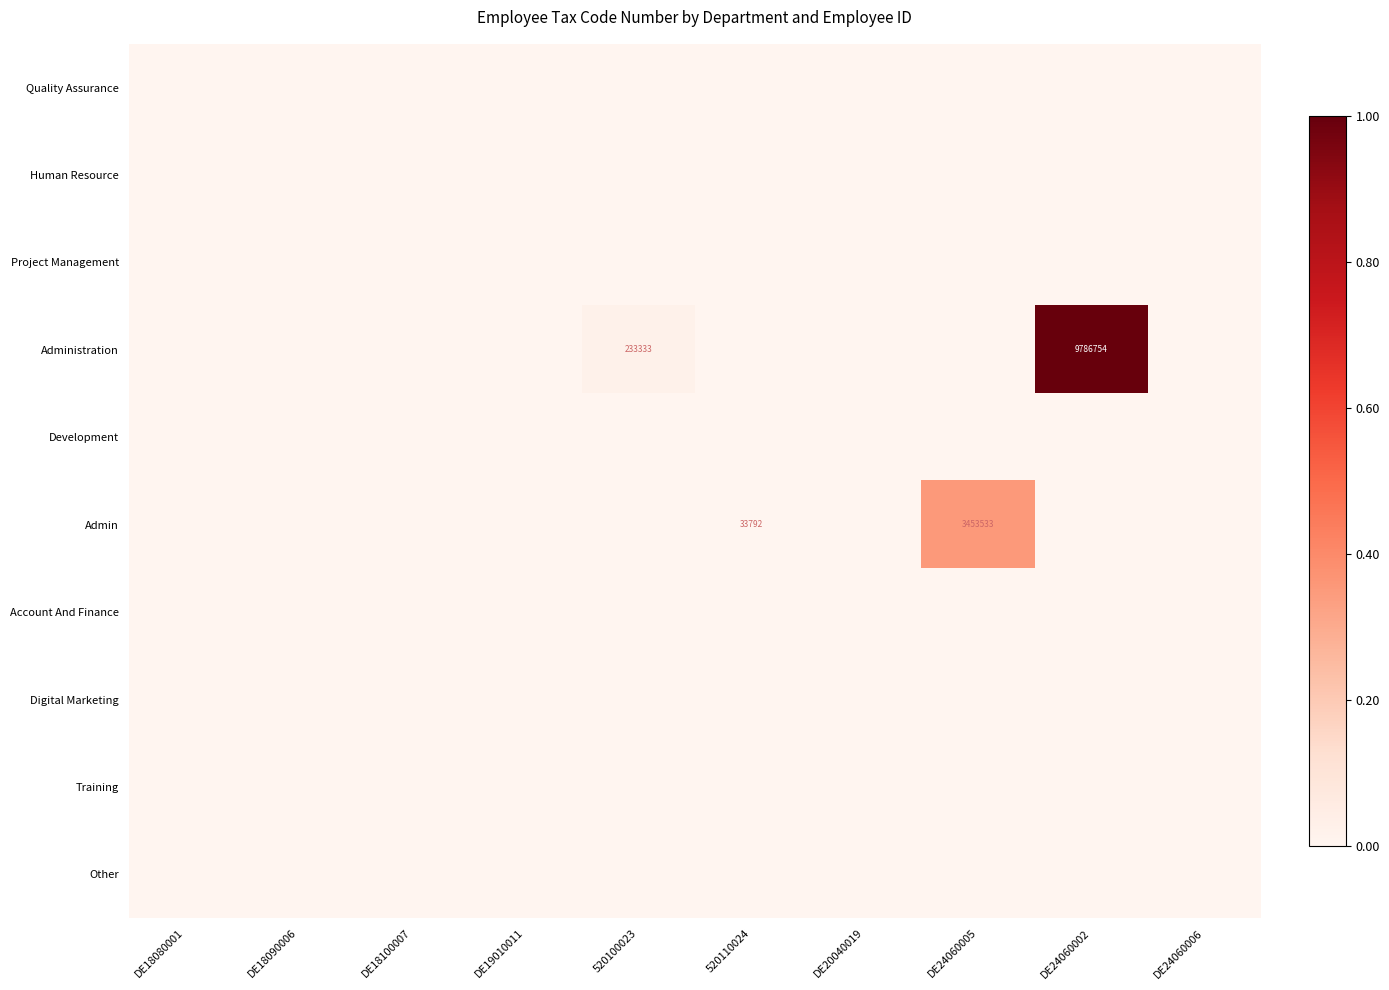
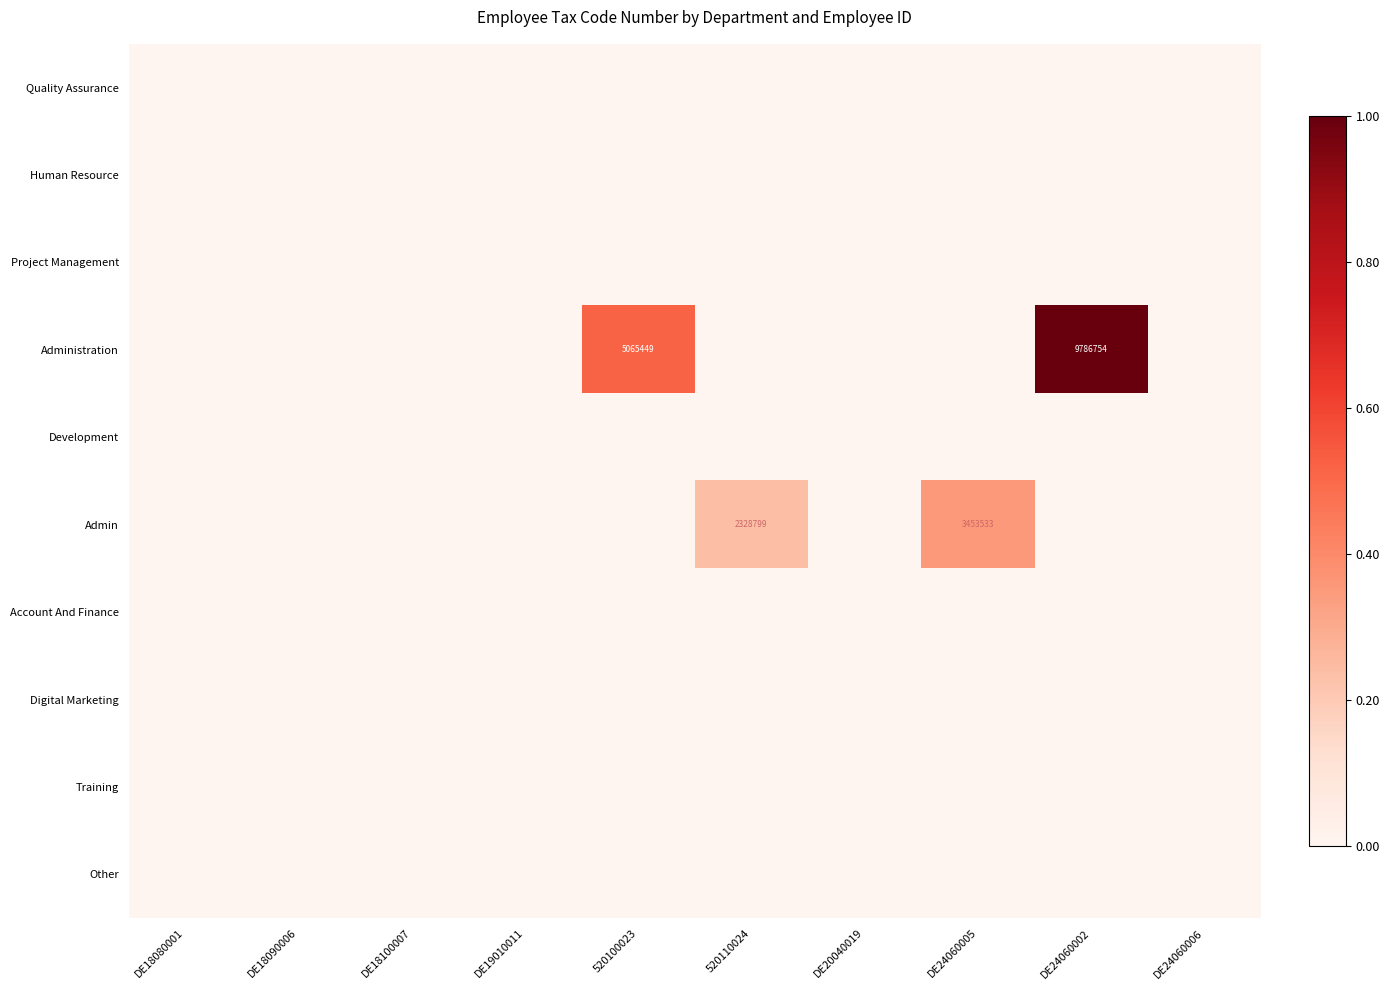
Administration, 520100023: 233333 -> 5065449
Admin, 520110024: 33792 -> 2328799
